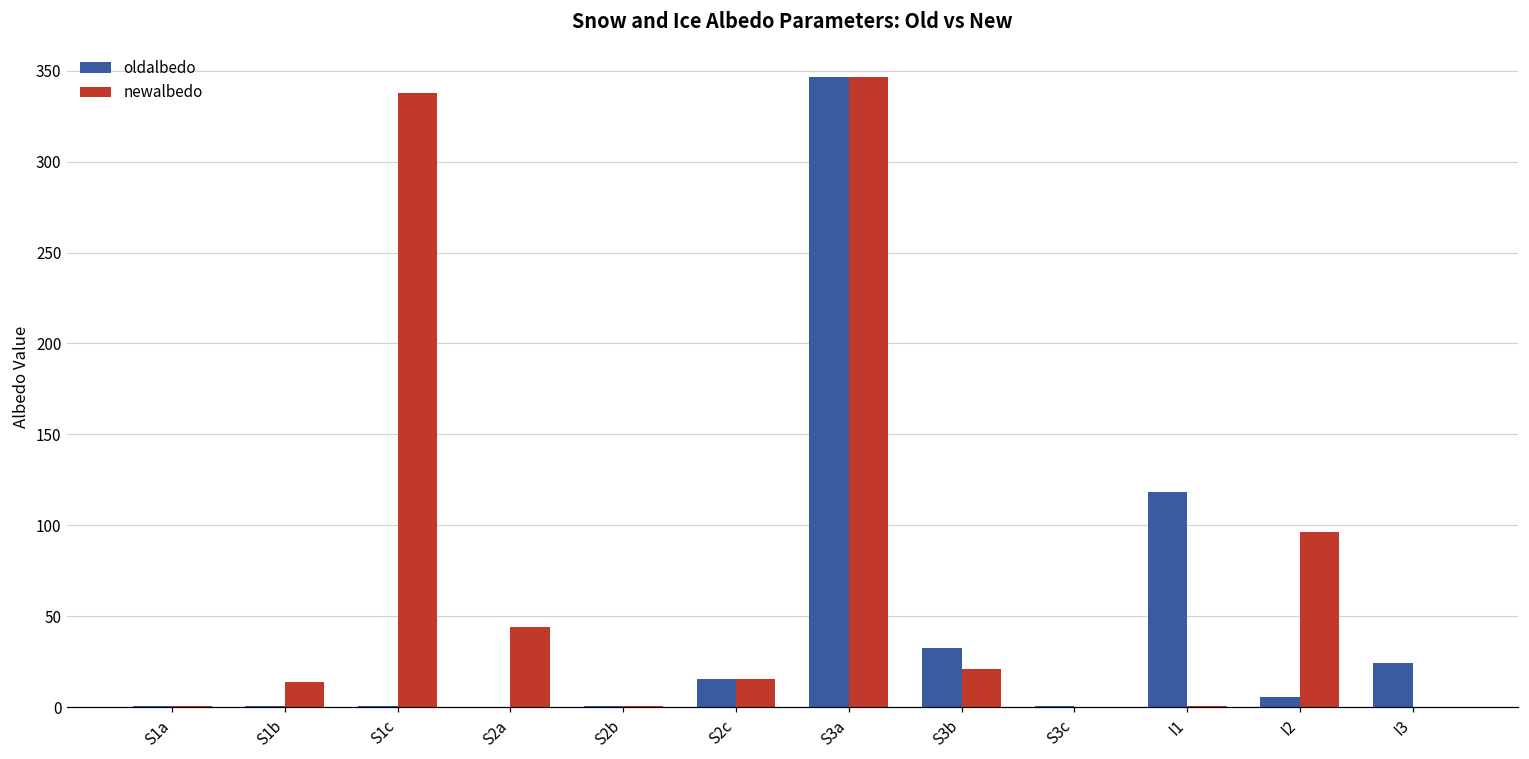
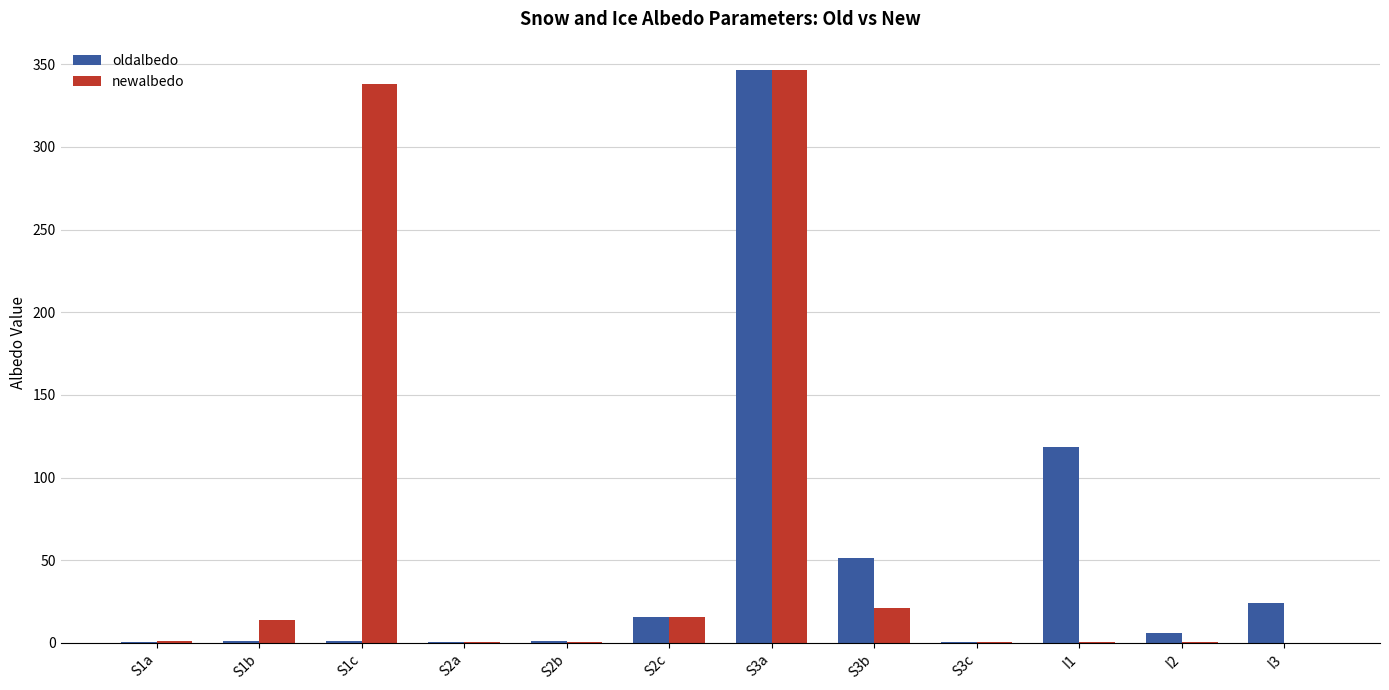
newalbedo, S2a: 44 -> 0
oldalbedo, S3b: 32 -> 51
newalbedo, I2: 96 -> 0
